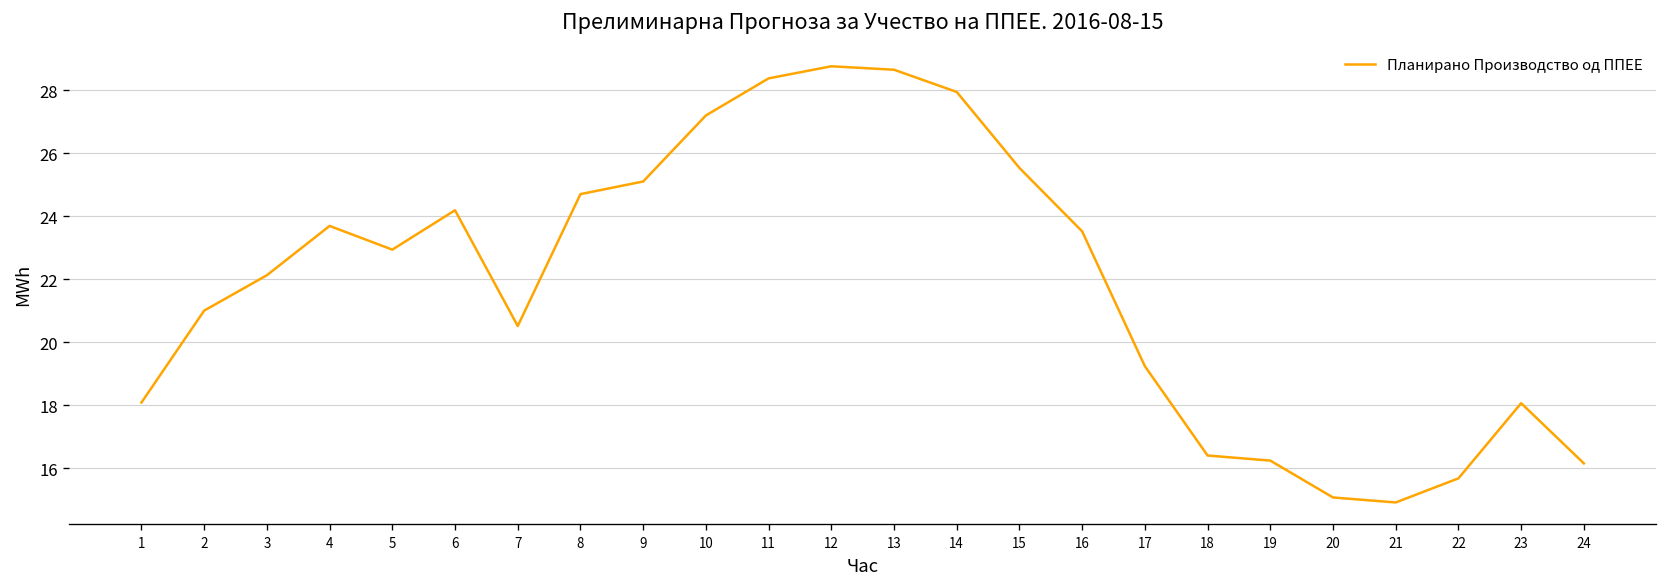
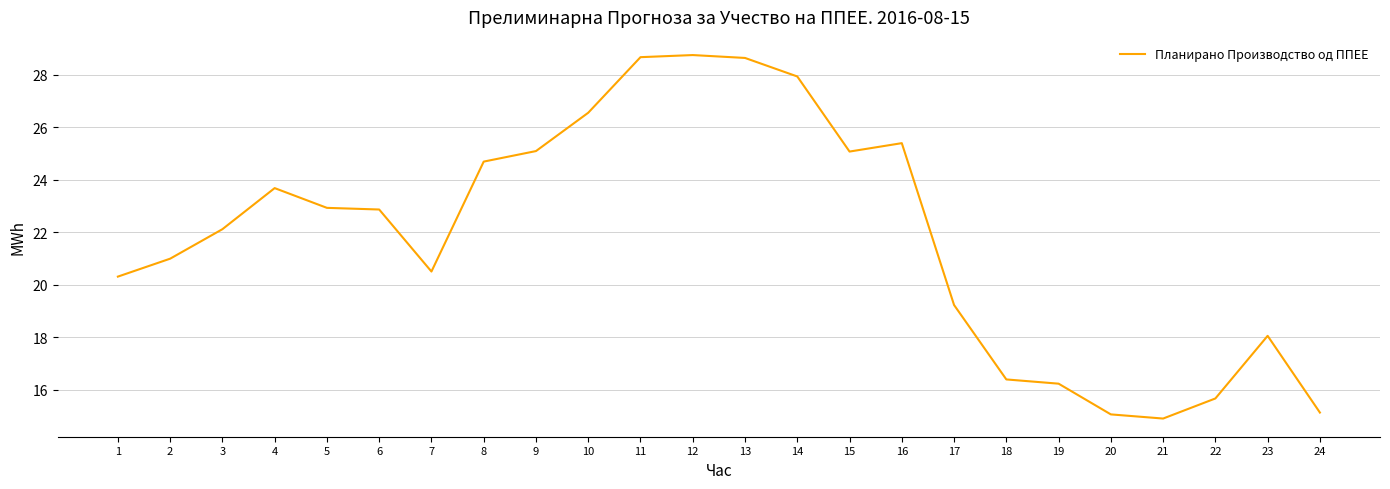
1: 18.1 -> 20.3
6: 24.2 -> 22.9
10: 27.2 -> 26.6
11: 28.4 -> 28.7
15: 25.5 -> 25.1
16: 23.5 -> 25.4
24: 16.1 -> 15.1
